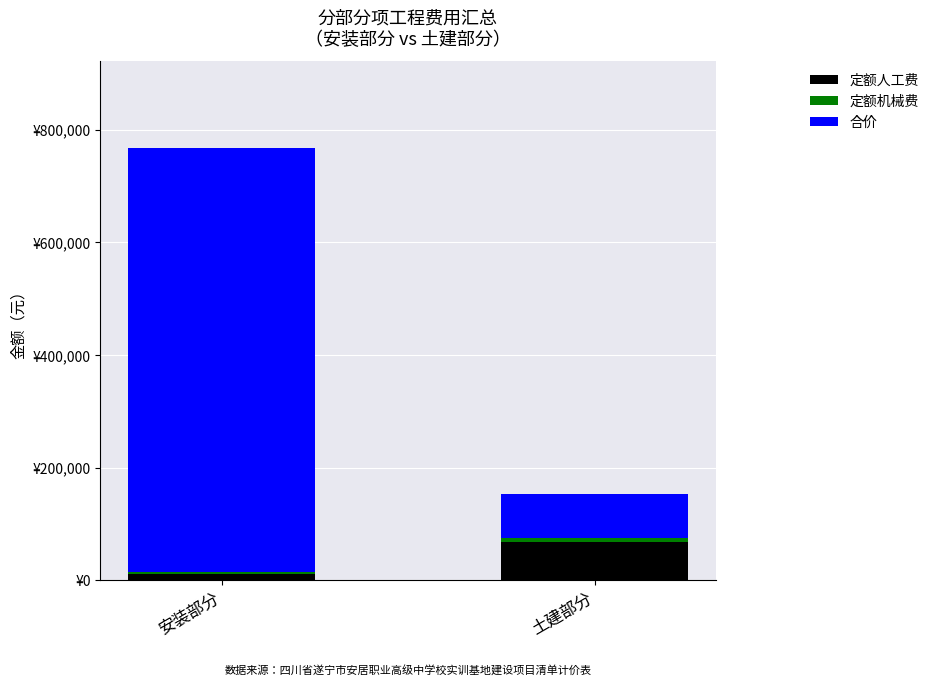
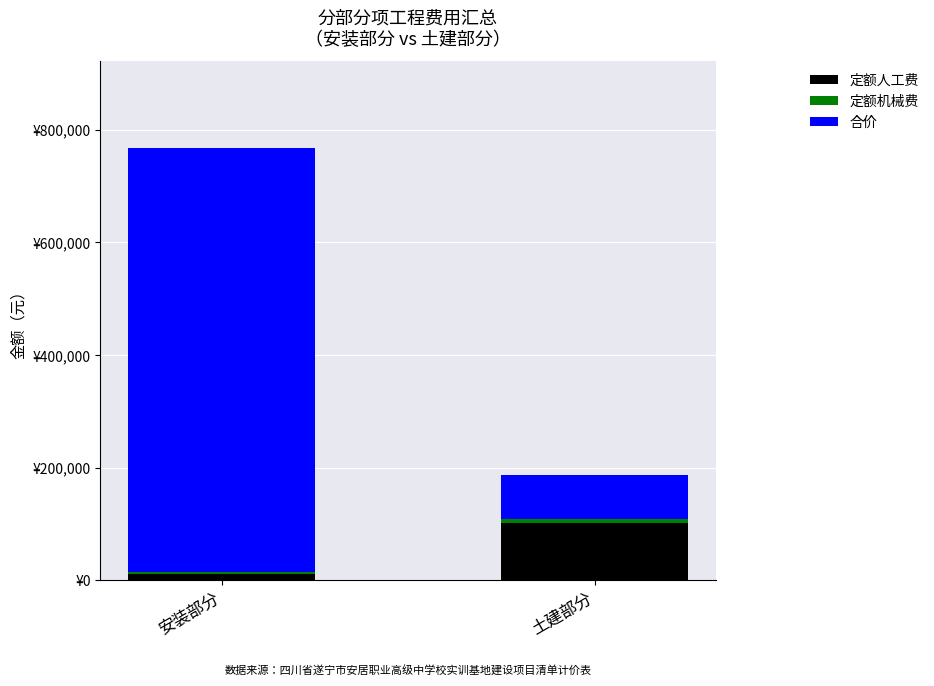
定额人工费, 土建部分: ¥70,000 -> ¥100,000
